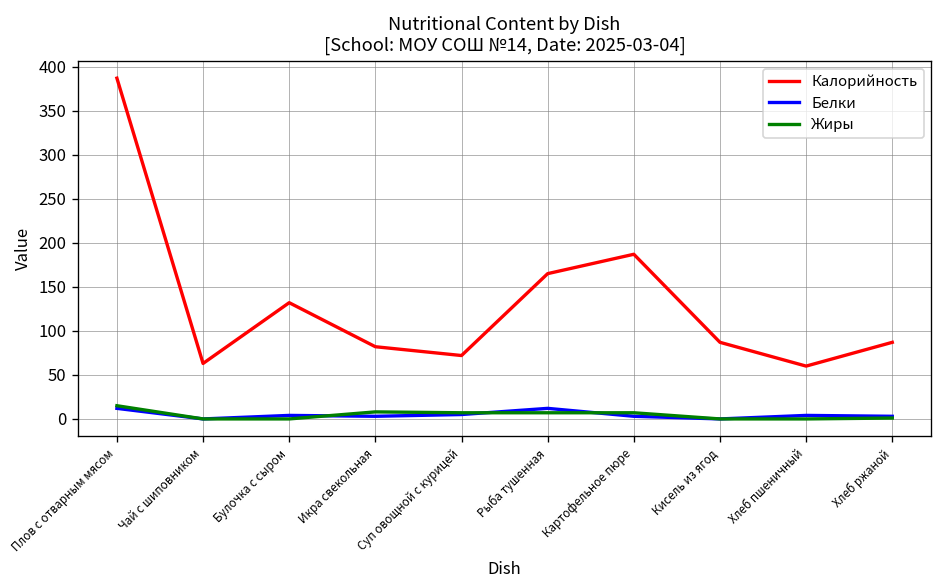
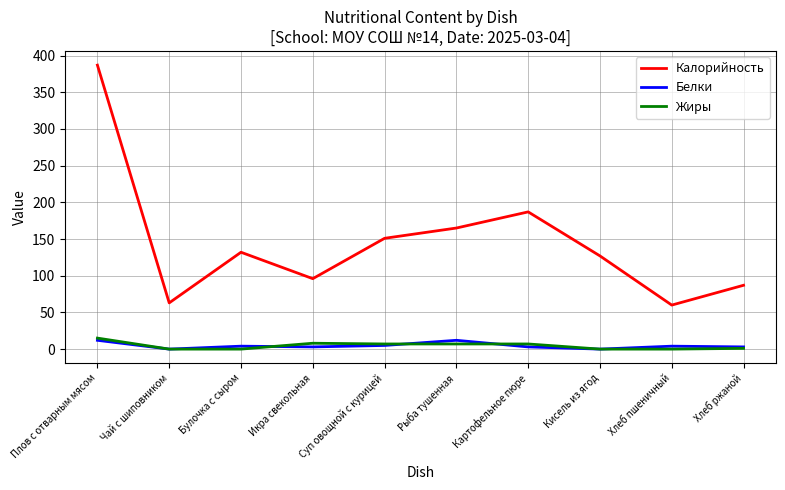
Калорийность, Икра свекольная: 80 -> 100
Калорийность, Суп овощной с курицей: 70 -> 150
Калорийность, Кисель из ягод: 90 -> 130
